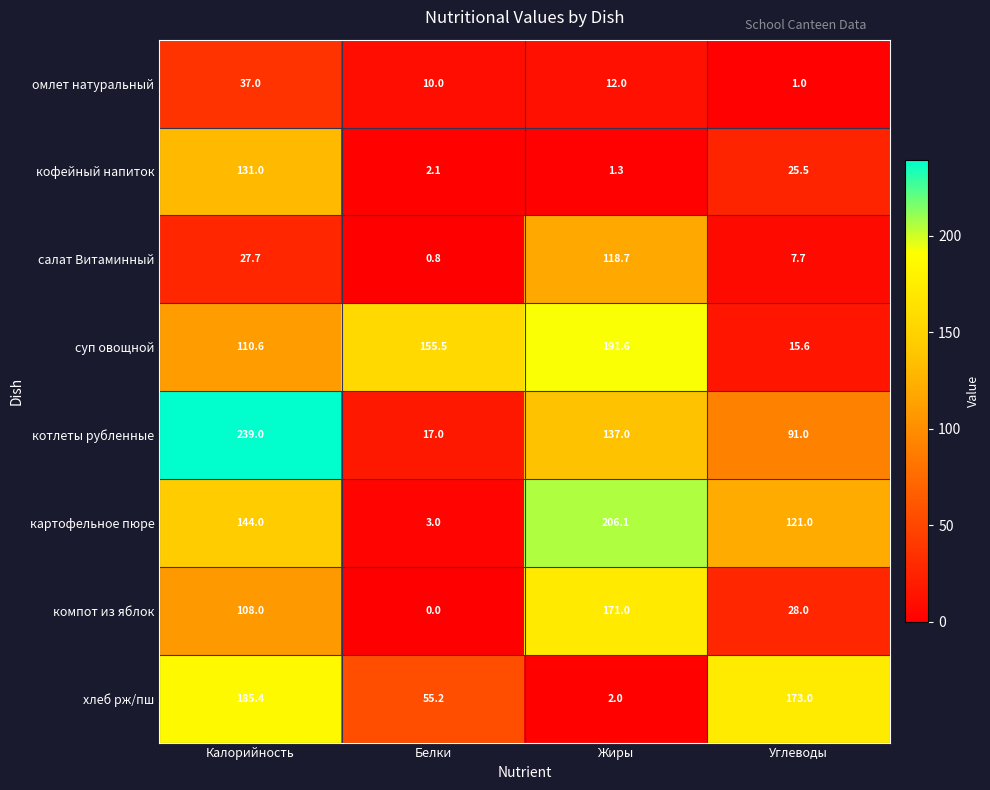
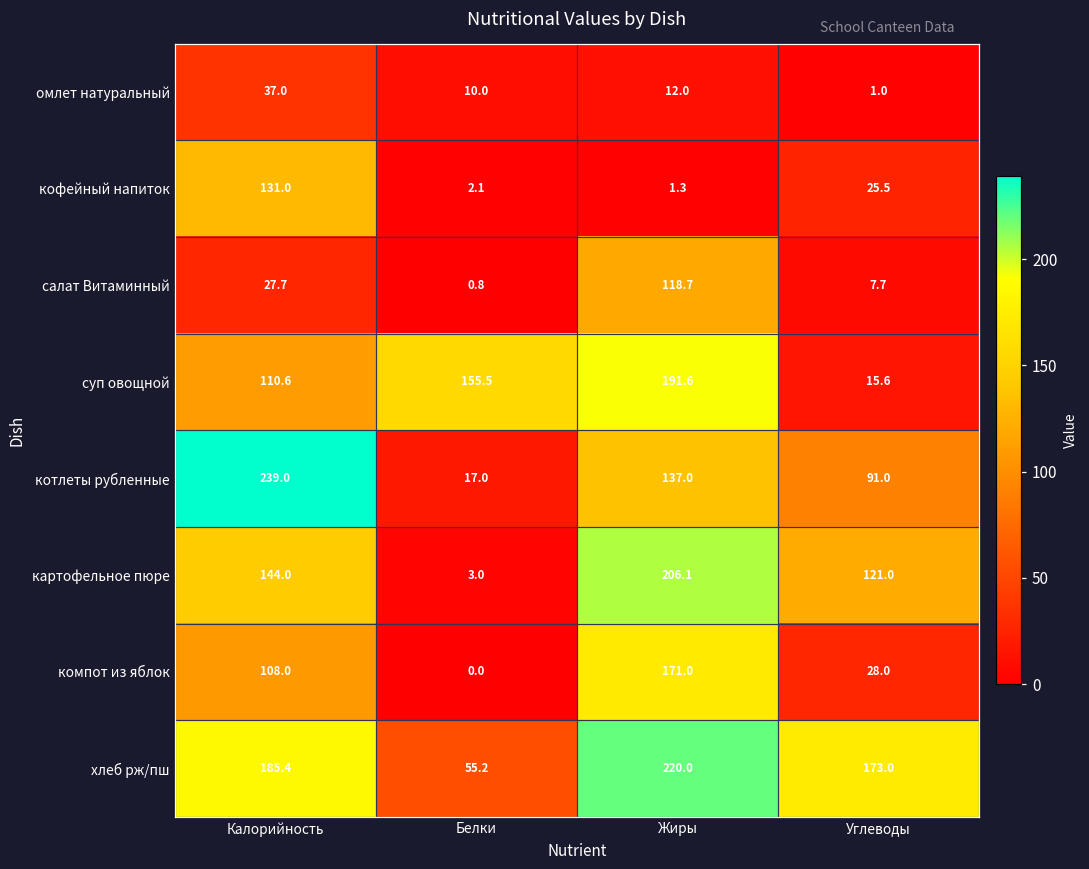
хлеб рж/пш, Жиры: 2.0 -> 220.0
